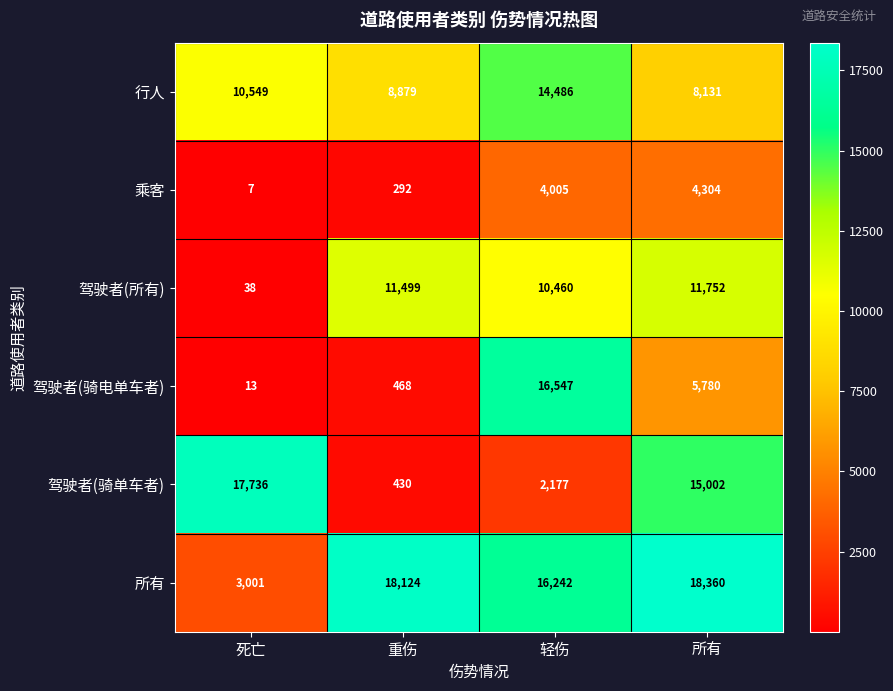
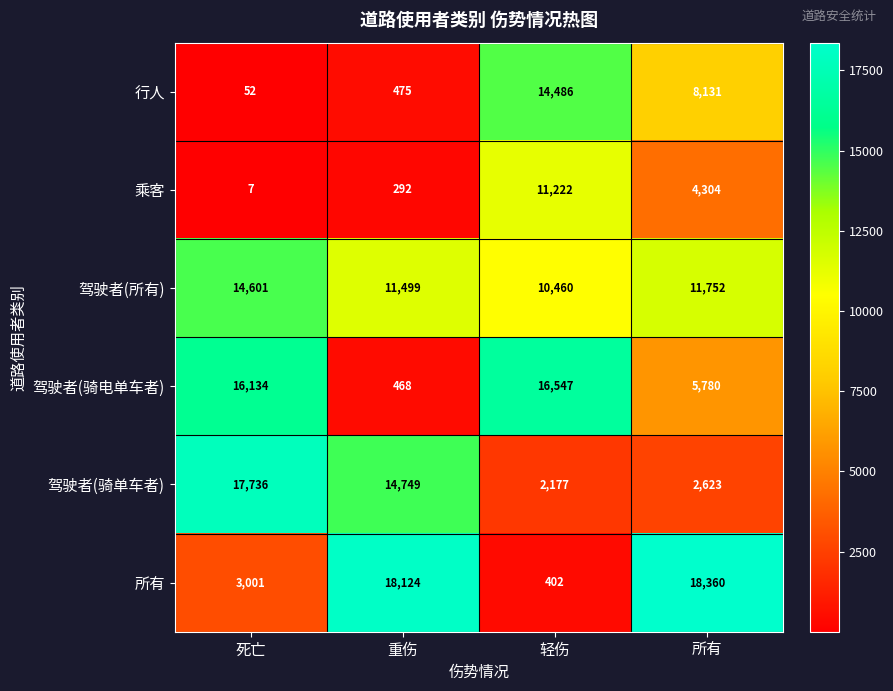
行人, 死亡: 10,549 -> 52
行人, 重伤: 8,879 -> 475
乘客, 轻伤: 4,005 -> 11,222
驾驶者(所有), 死亡: 38 -> 14,601
驾驶者(骑电单车者), 死亡: 13 -> 16,134
驾驶者(骑单车者), 重伤: 430 -> 14,749
驾驶者(骑单车者), 所有: 15,002 -> 2,623
所有, 轻伤: 16,242 -> 402
